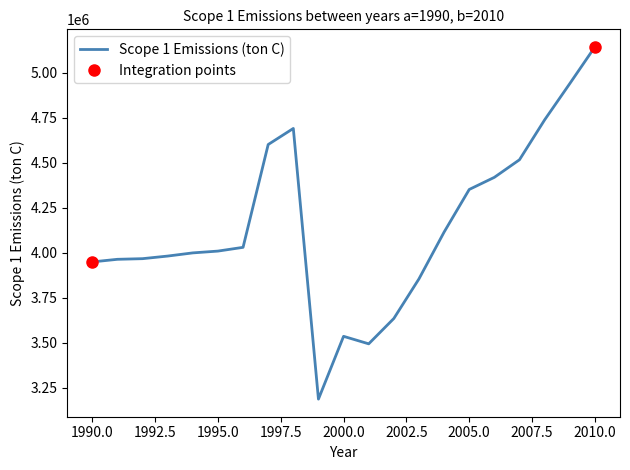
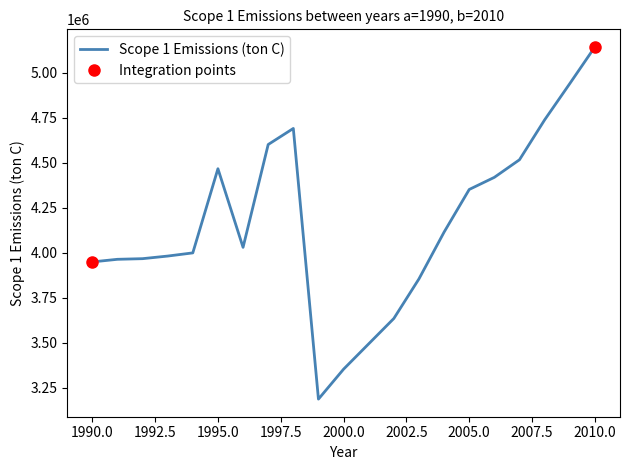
Scope 1 Emissions (ton C), 1995.0: 4010000 -> 4470000
Scope 1 Emissions (ton C), 2000.0: 3530000 -> 3350000
